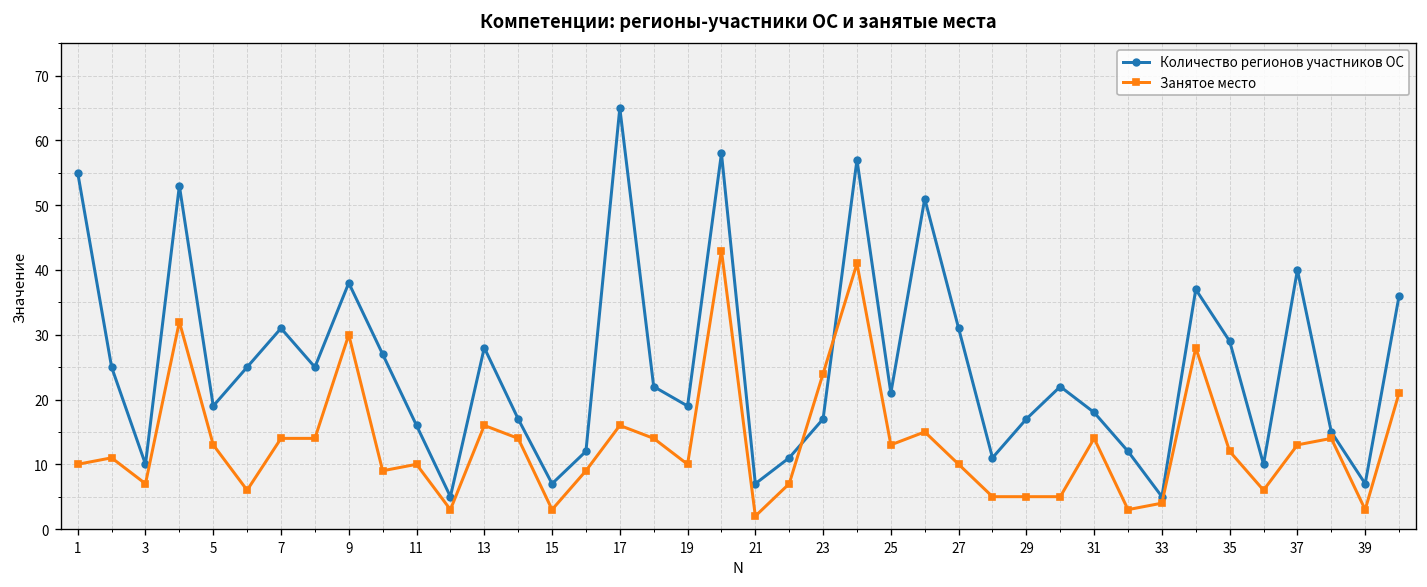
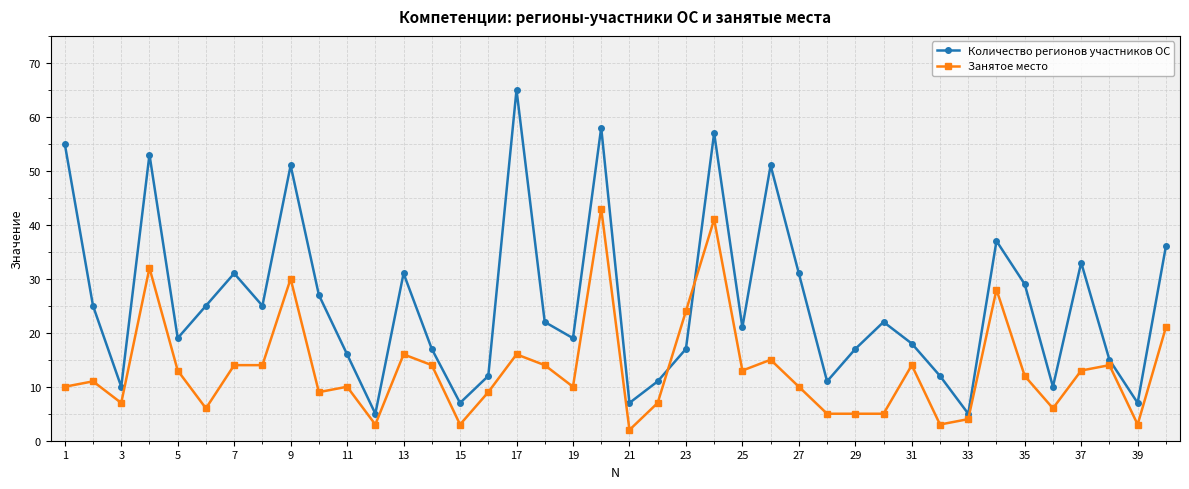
Количество регионов участников ОС, 9: 38 -> 51
Количество регионов участников ОС, 13: 28 -> 31
Количество регионов участников ОС, 37: 40 -> 33
